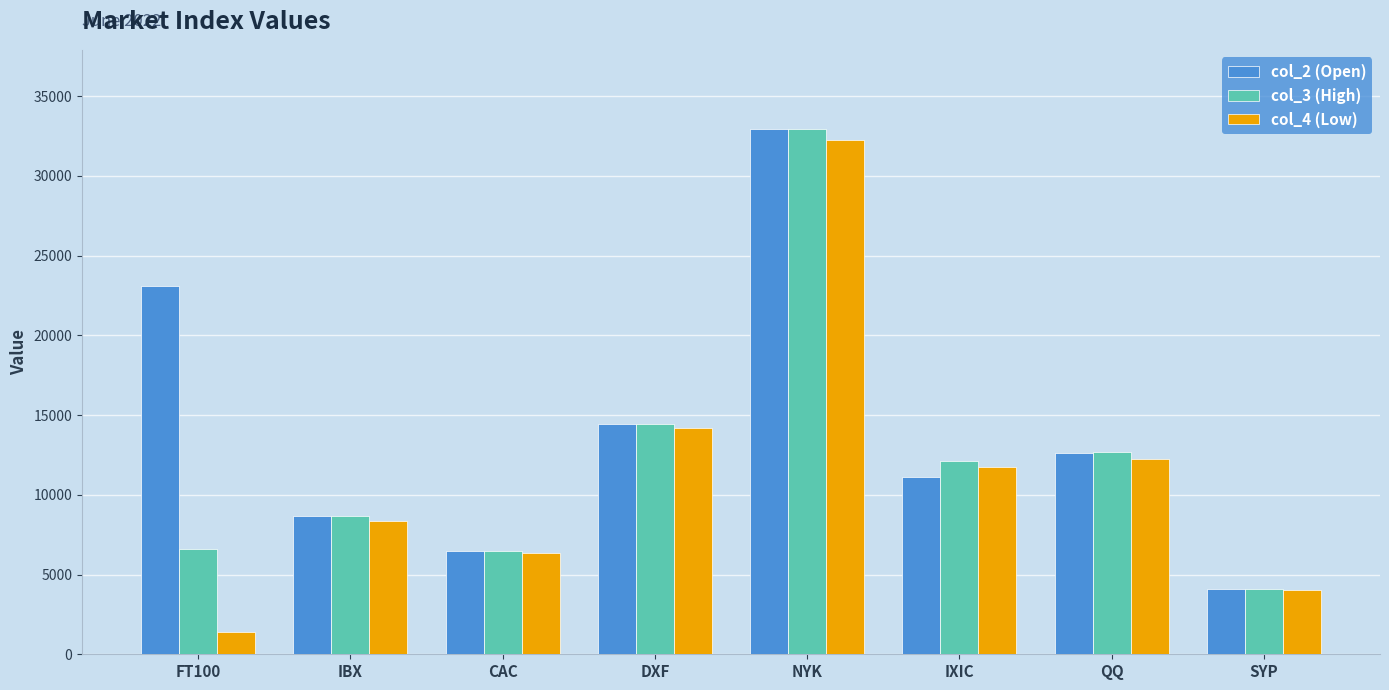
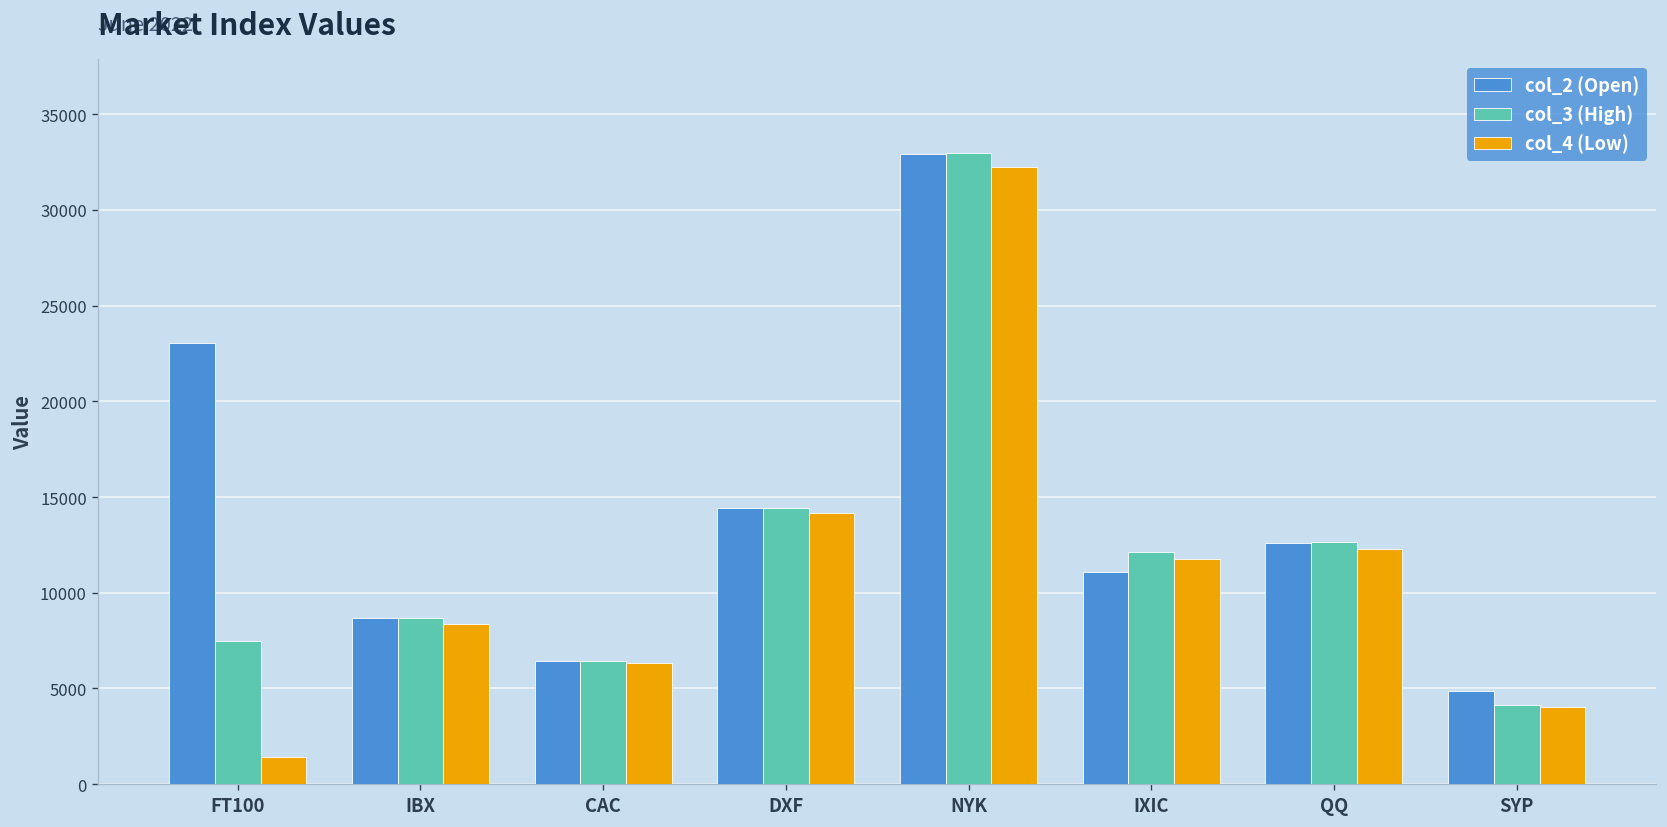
col_3 (High), FT100: 6600 -> 7500
col_2 (Open), SYP: 4100 -> 4900
